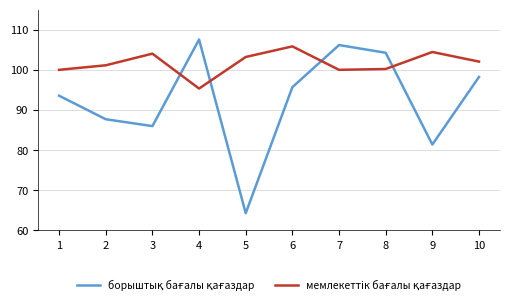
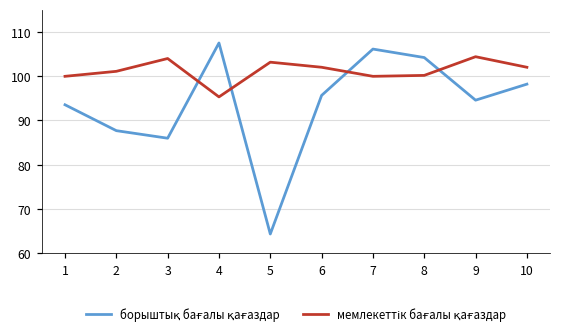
мемлекеттік бағалы қағаздар, 6: 106 -> 102
борыштық бағалы қағаздар, 9: 81 -> 95
